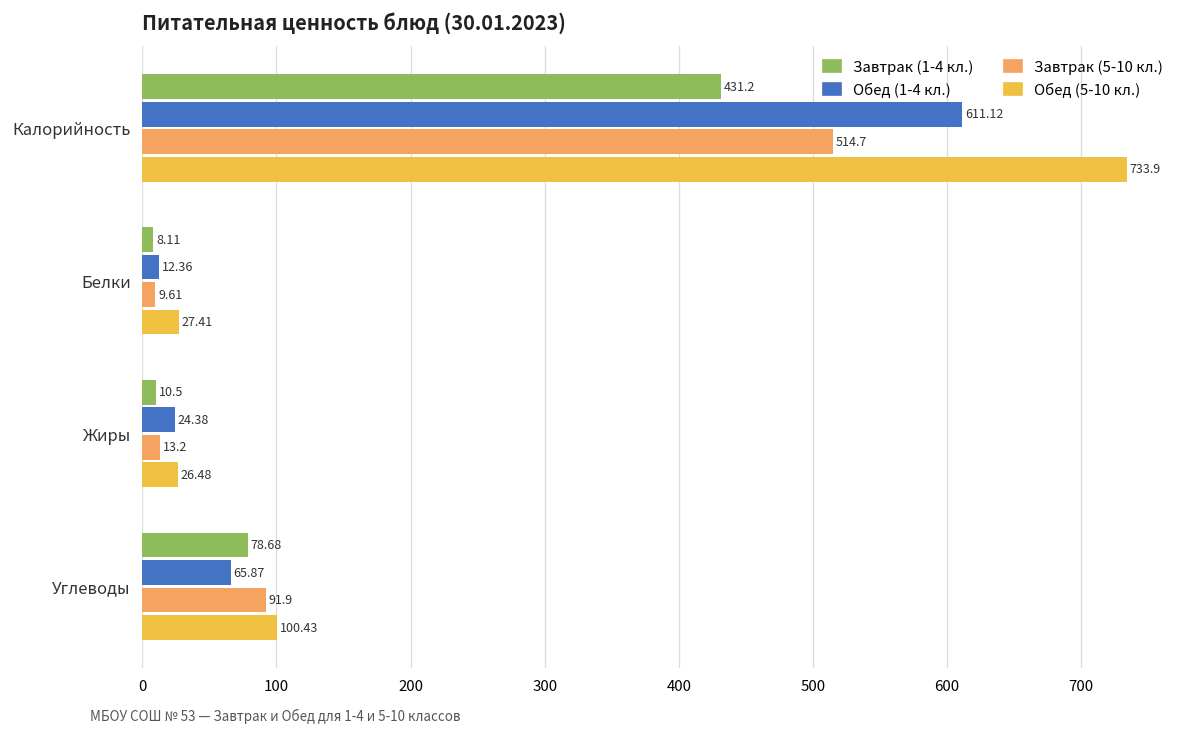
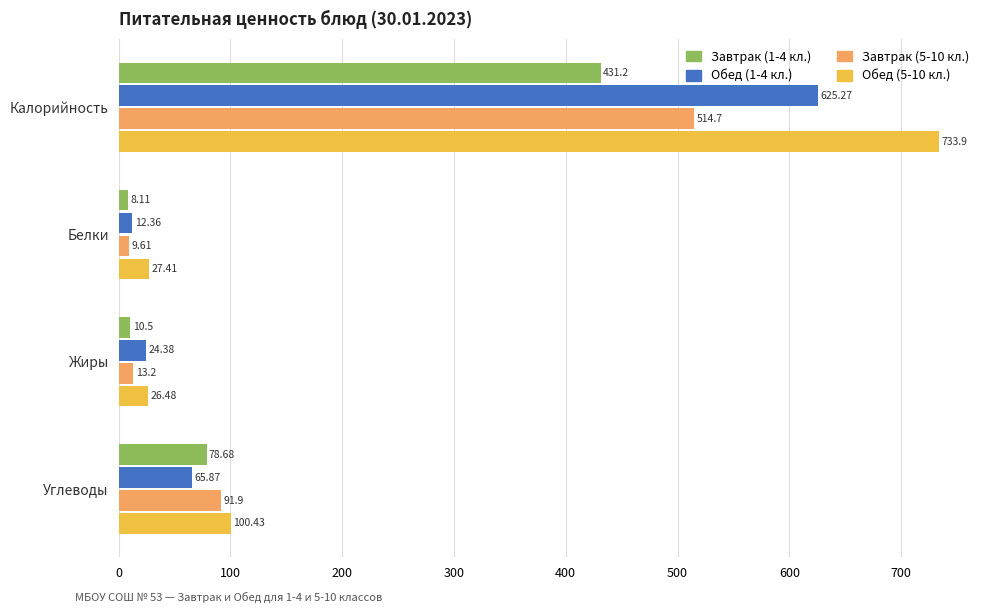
Обед (1-4 кл.), Калорийность: 611.12 -> 625.27
